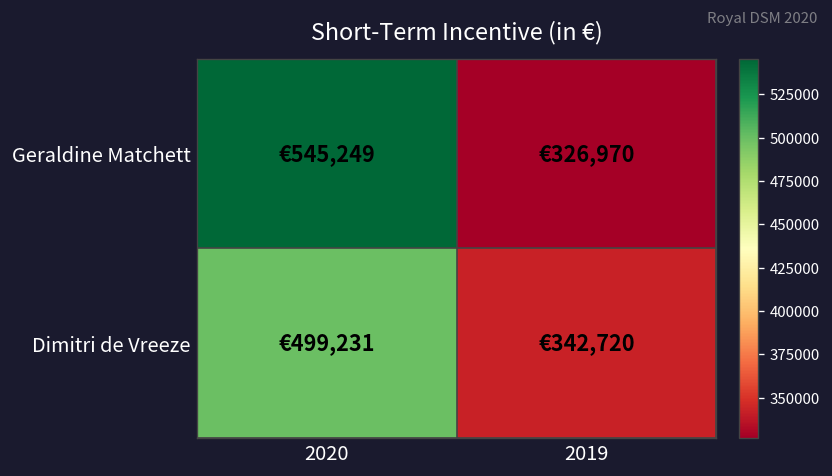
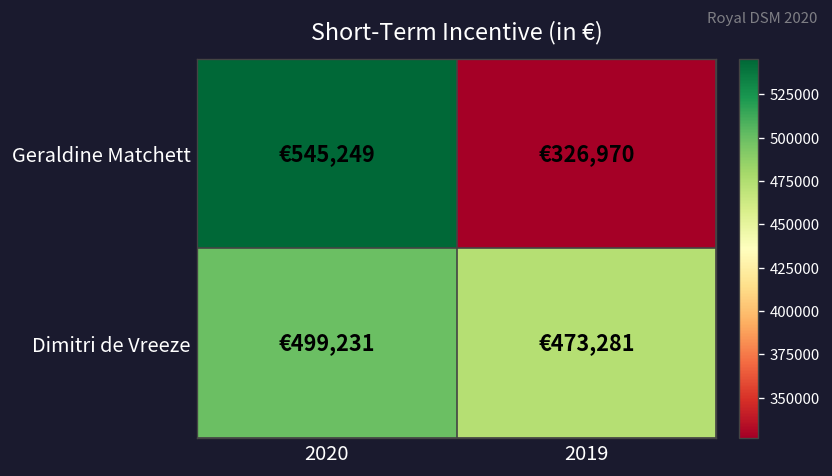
Dimitri de Vreeze, 2019: €342,720 -> €473,281
